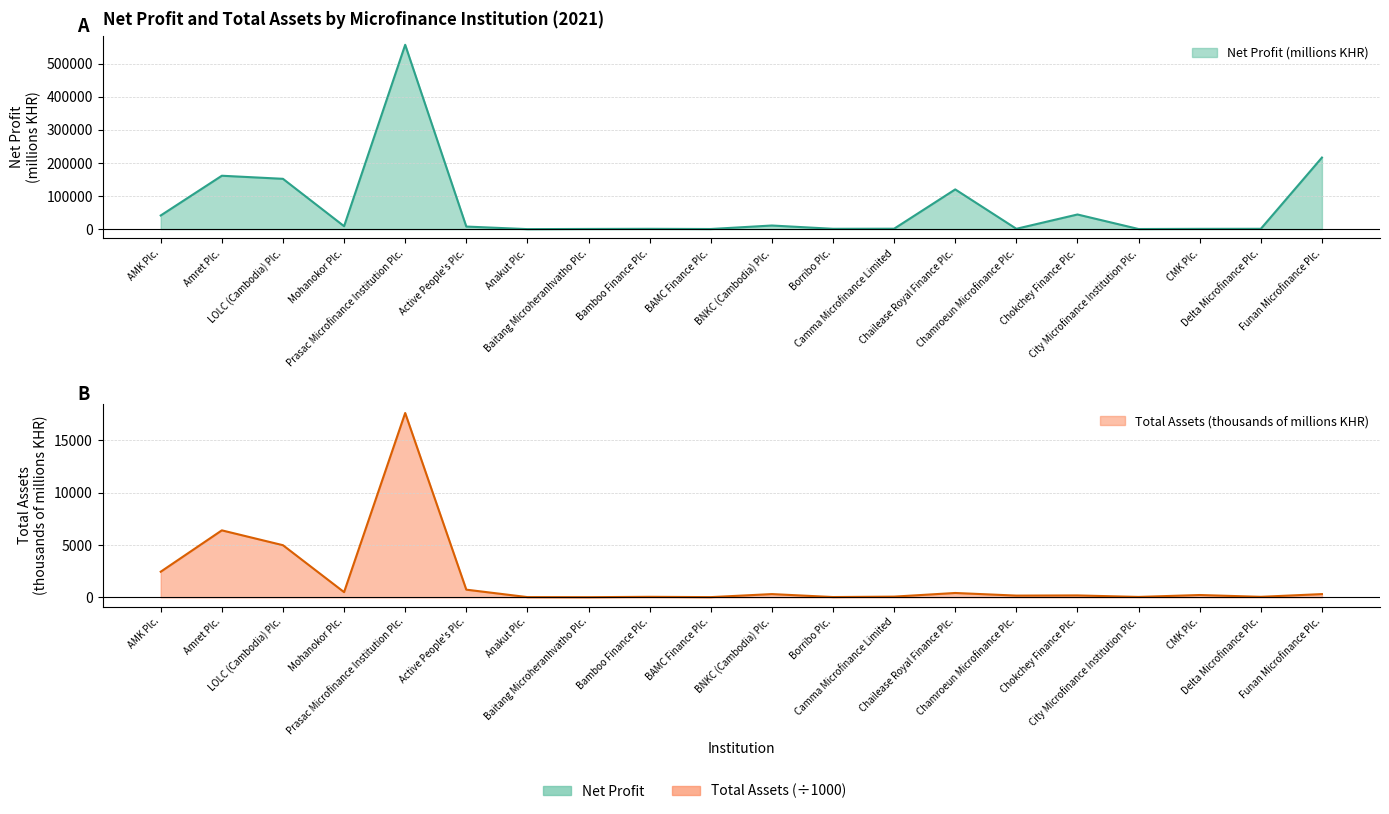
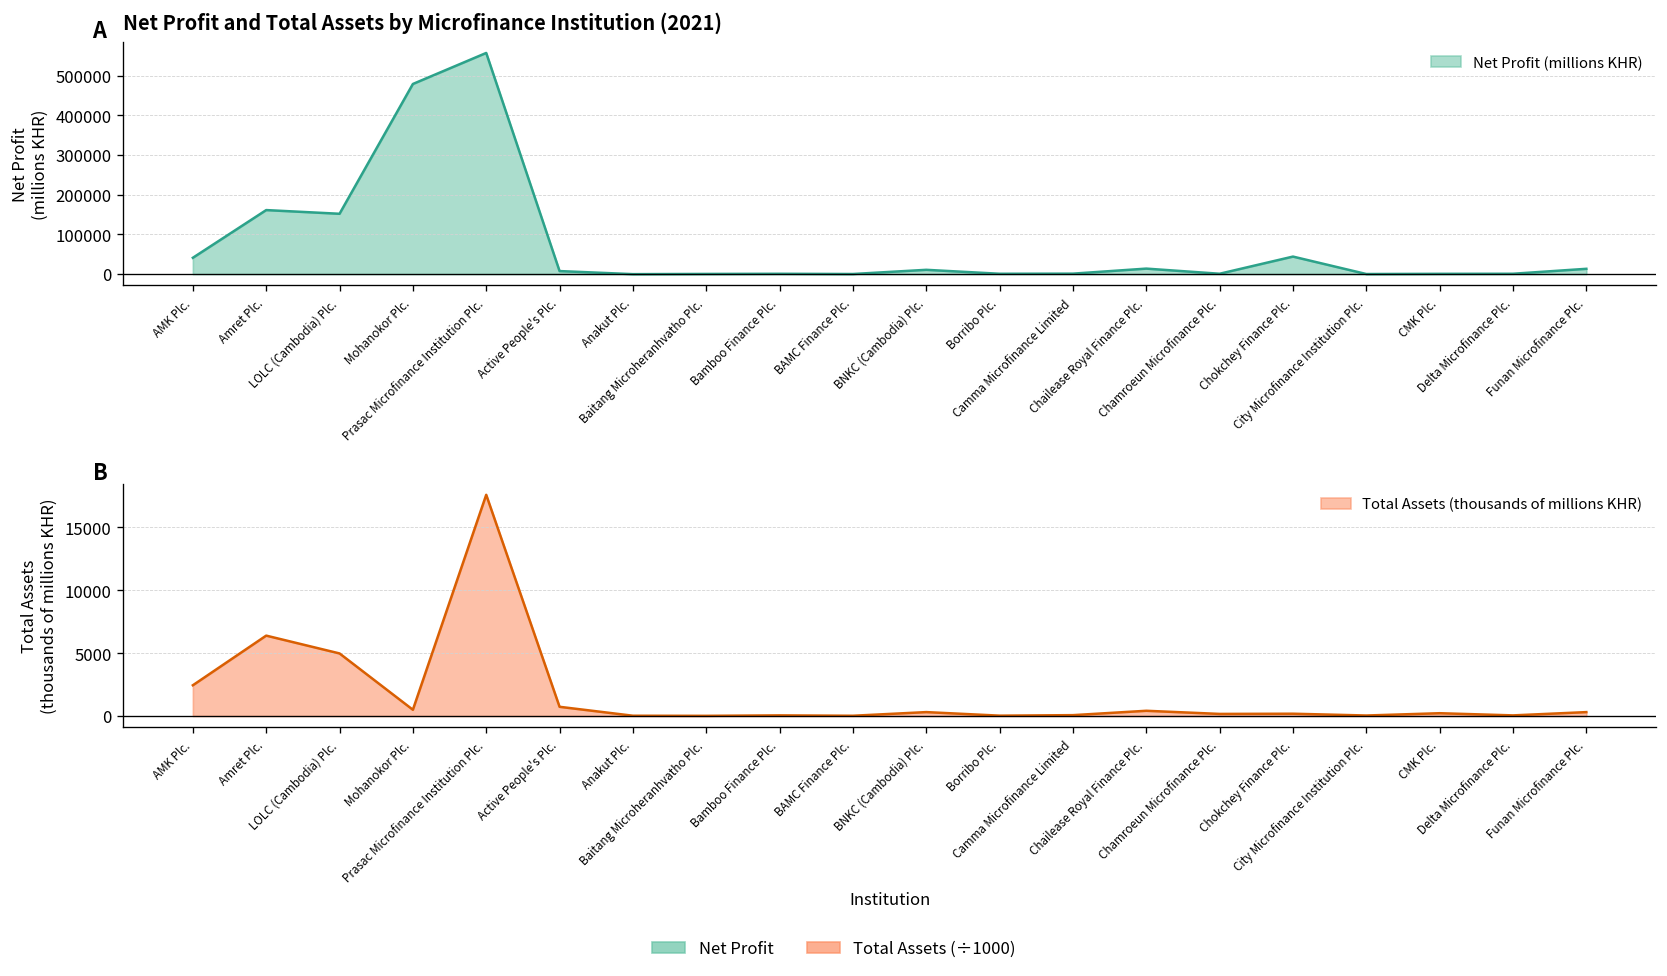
Net Profit and Total Assets by Microfinance Institution (2021), Mohanokor Plc.: 10000 -> 480000
Net Profit and Total Assets by Microfinance Institution (2021), Chailease Royal Finance Plc.: 120000 -> 10000
Net Profit and Total Assets by Microfinance Institution (2021), Funan Microfinance Plc.: 220000 -> 10000
